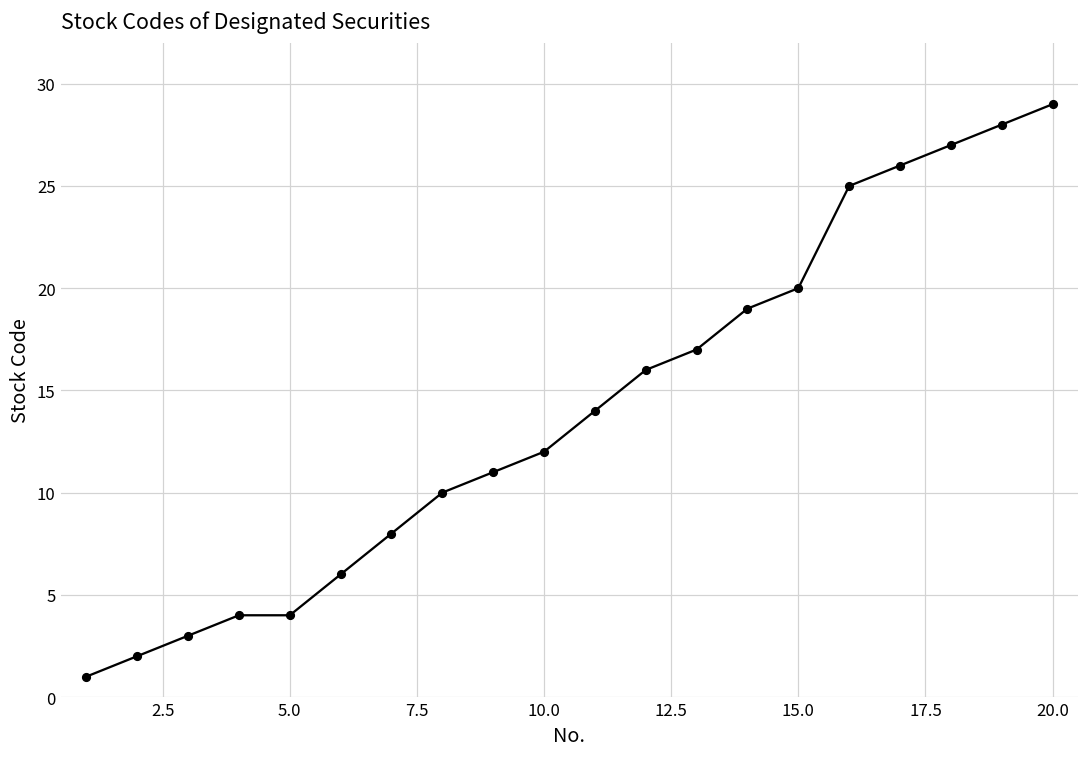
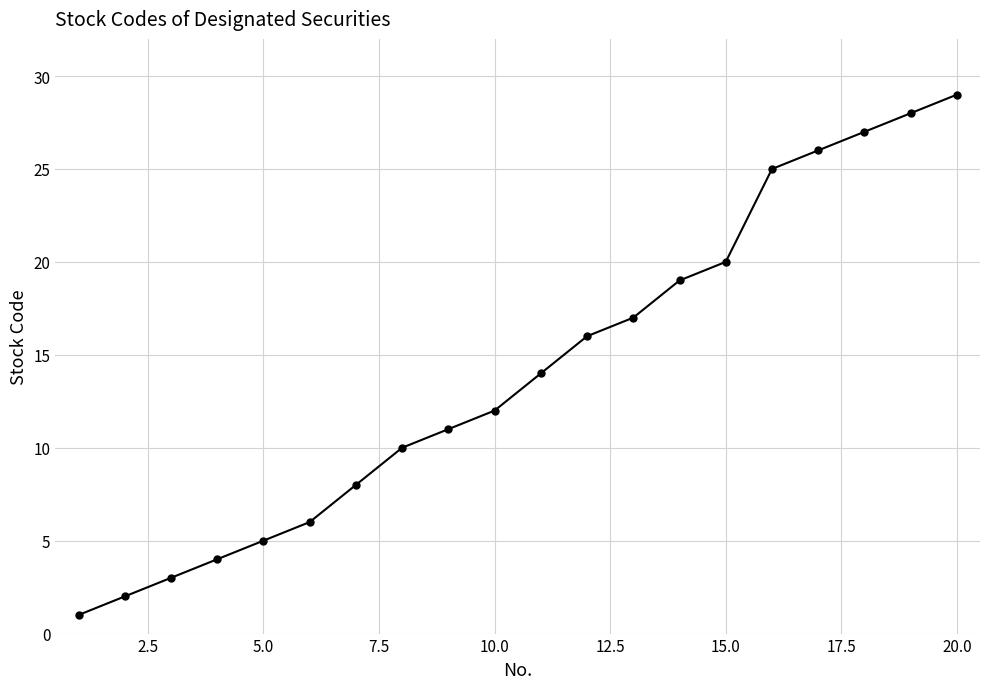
5.0: 4 -> 5
